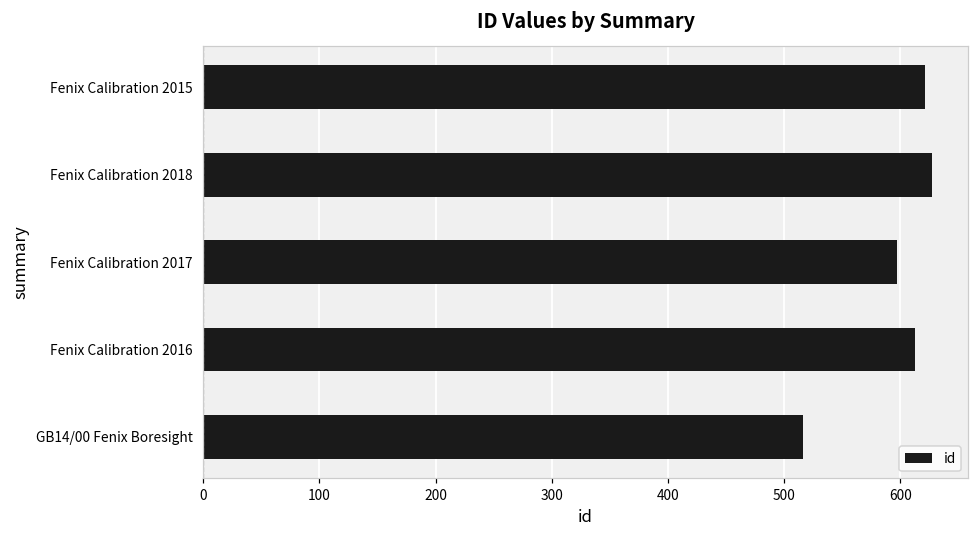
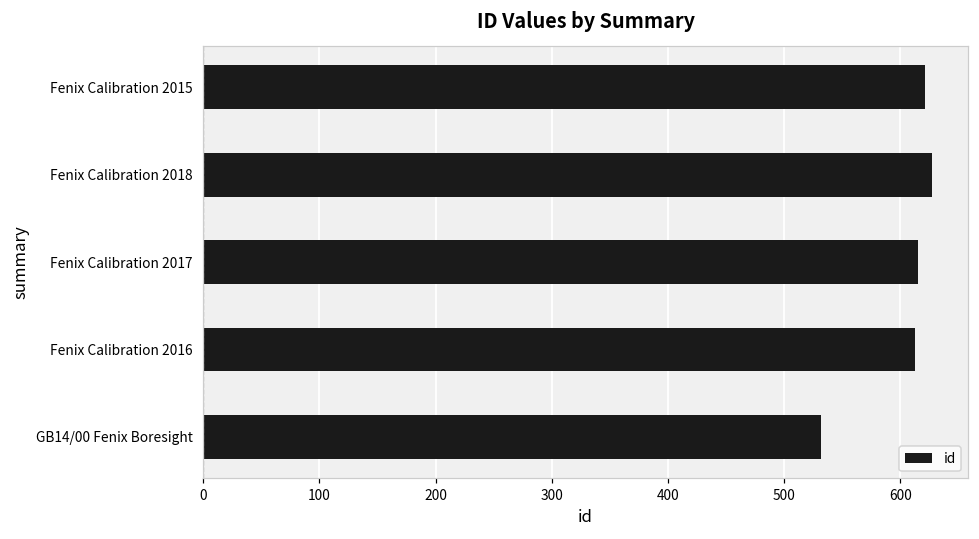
Fenix Calibration 2017: 597 -> 615
GB14/00 Fenix Boresight: 516 -> 532
